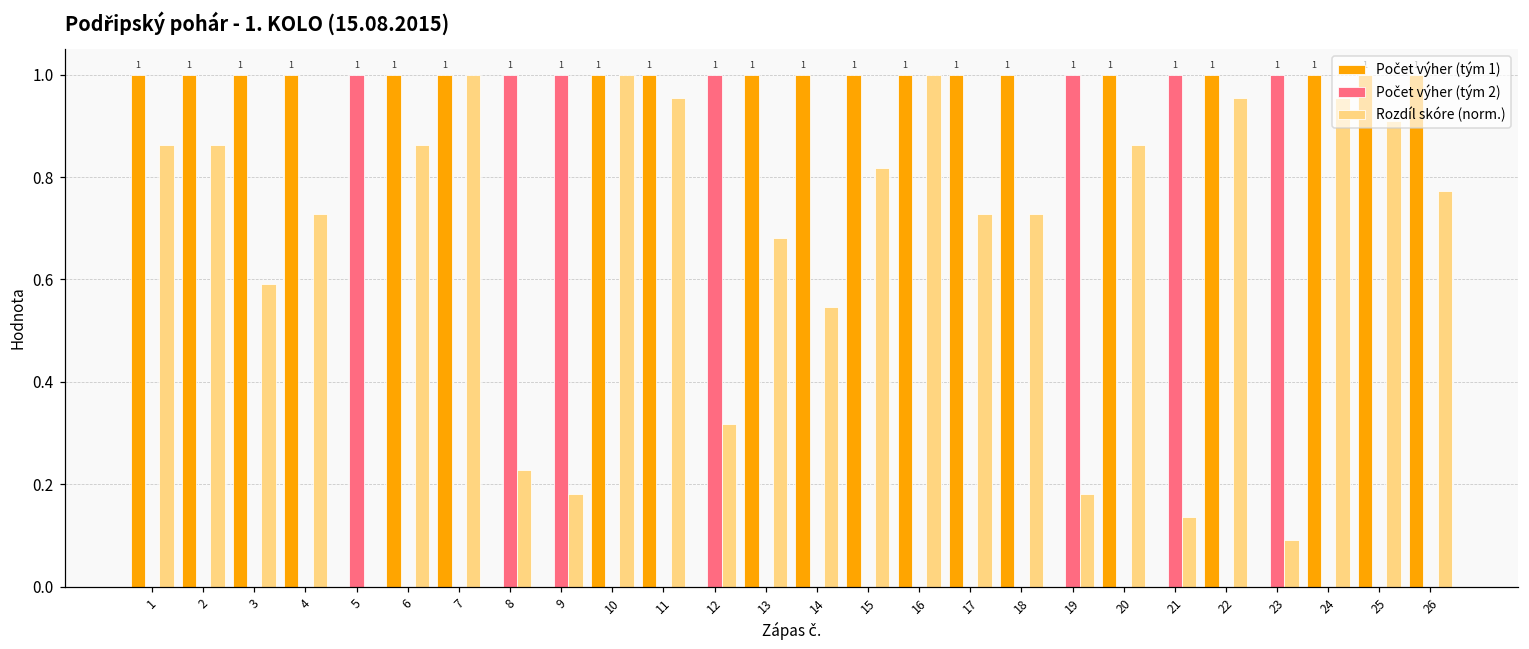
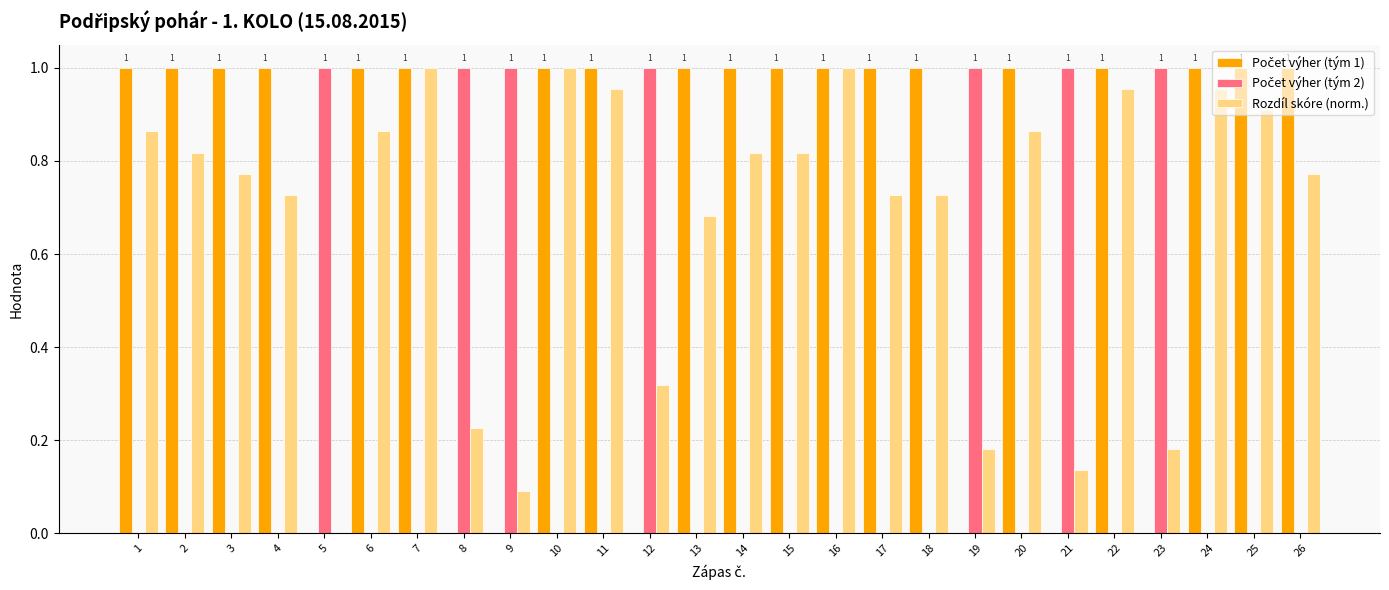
Rozdíl skóre (norm.), 2: 0.86 -> 0.82
Rozdíl skóre (norm.), 3: 0.59 -> 0.77
Rozdíl skóre (norm.), 9: 0.18 -> 0.09
Rozdíl skóre (norm.), 14: 0.55 -> 0.82
Rozdíl skóre (norm.), 23: 0.09 -> 0.18
